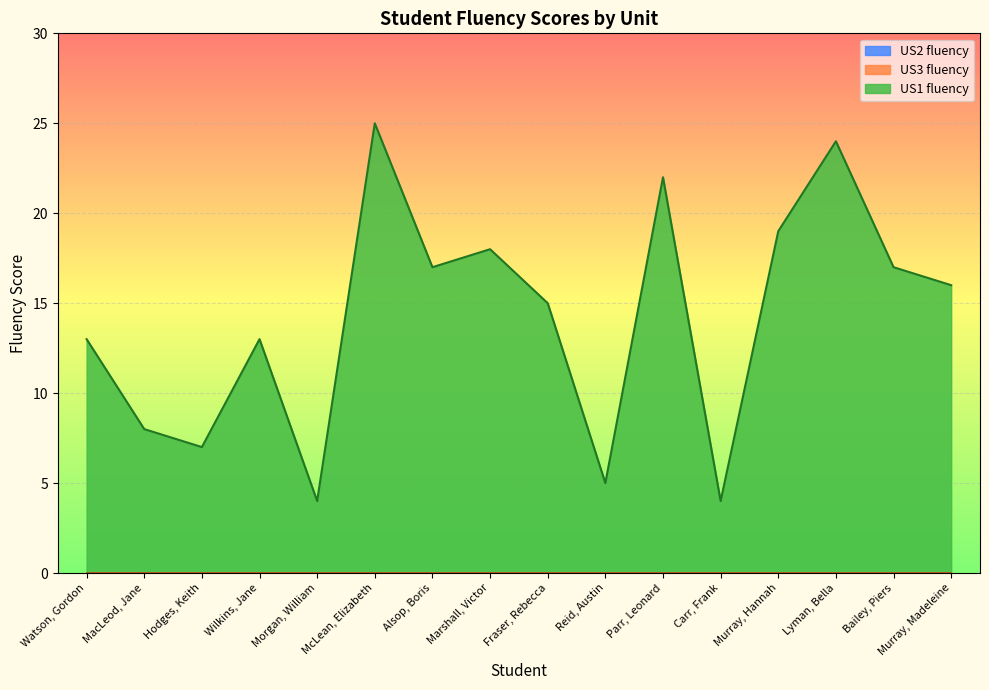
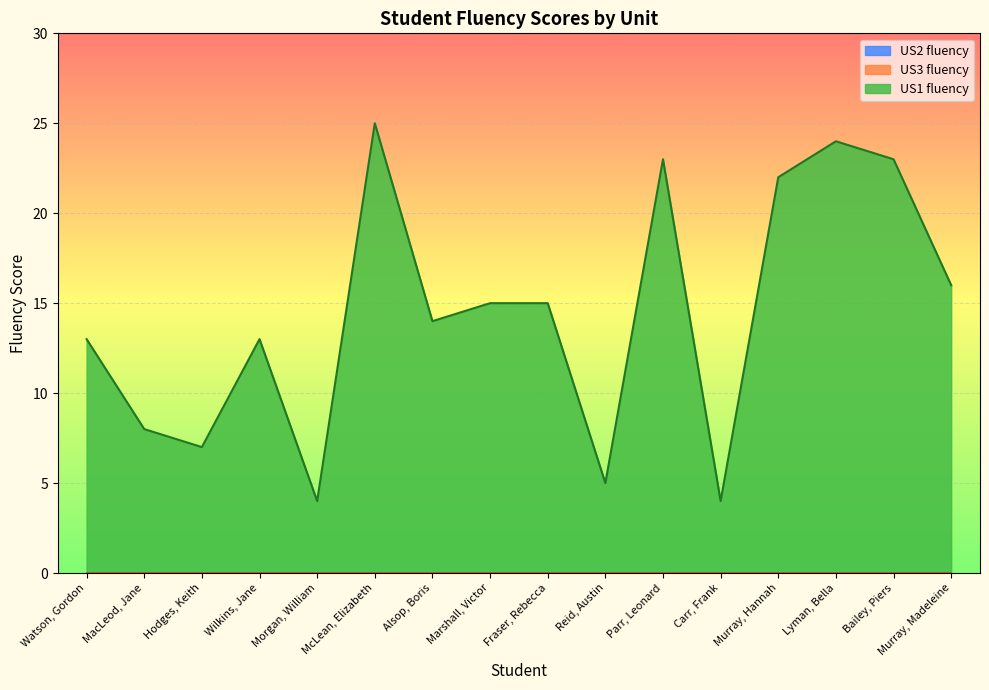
US1 fluency, Alsop, Boris: 17 -> 14
US1 fluency, Marshall, Victor: 18 -> 15
US1 fluency, Parr, Leonard: 22 -> 23
US1 fluency, Murray, Hannah: 19 -> 22
US1 fluency, Bailey, Piers: 17 -> 23
